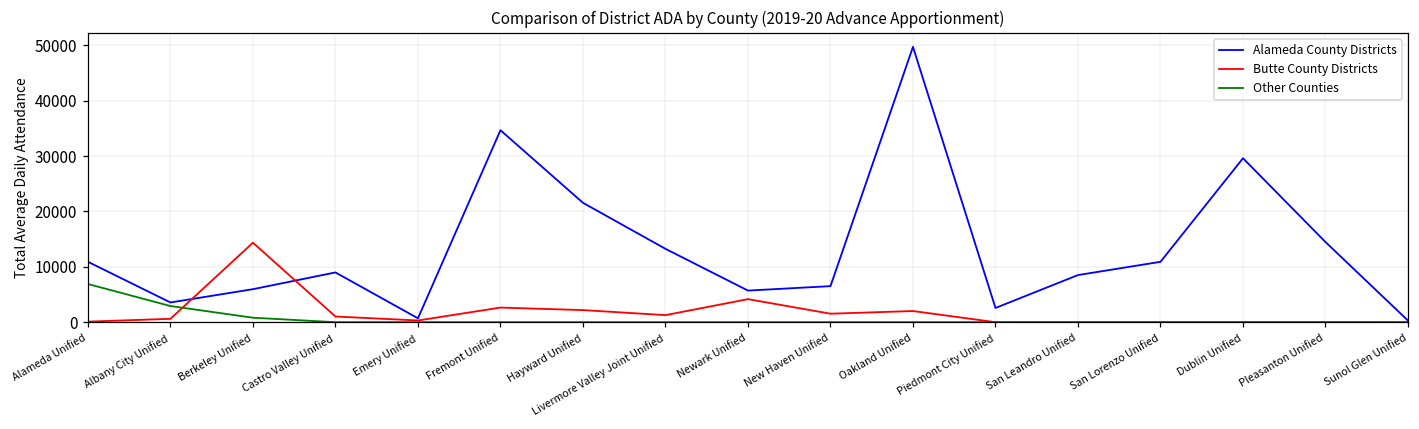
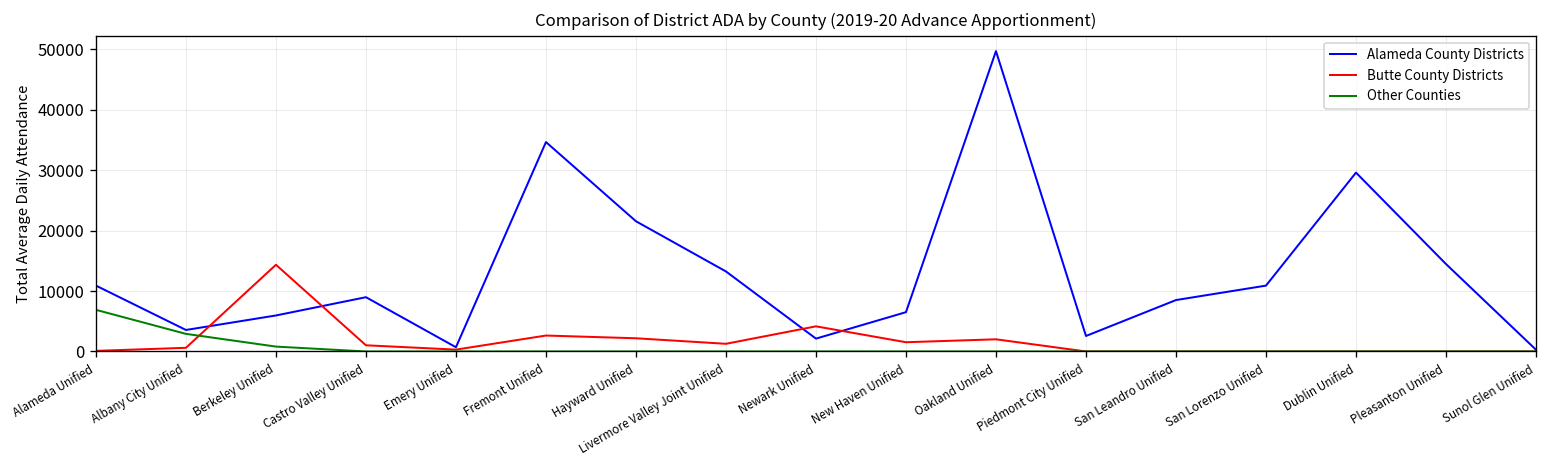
Alameda County Districts, Newark Unified: 6000 -> 2000
